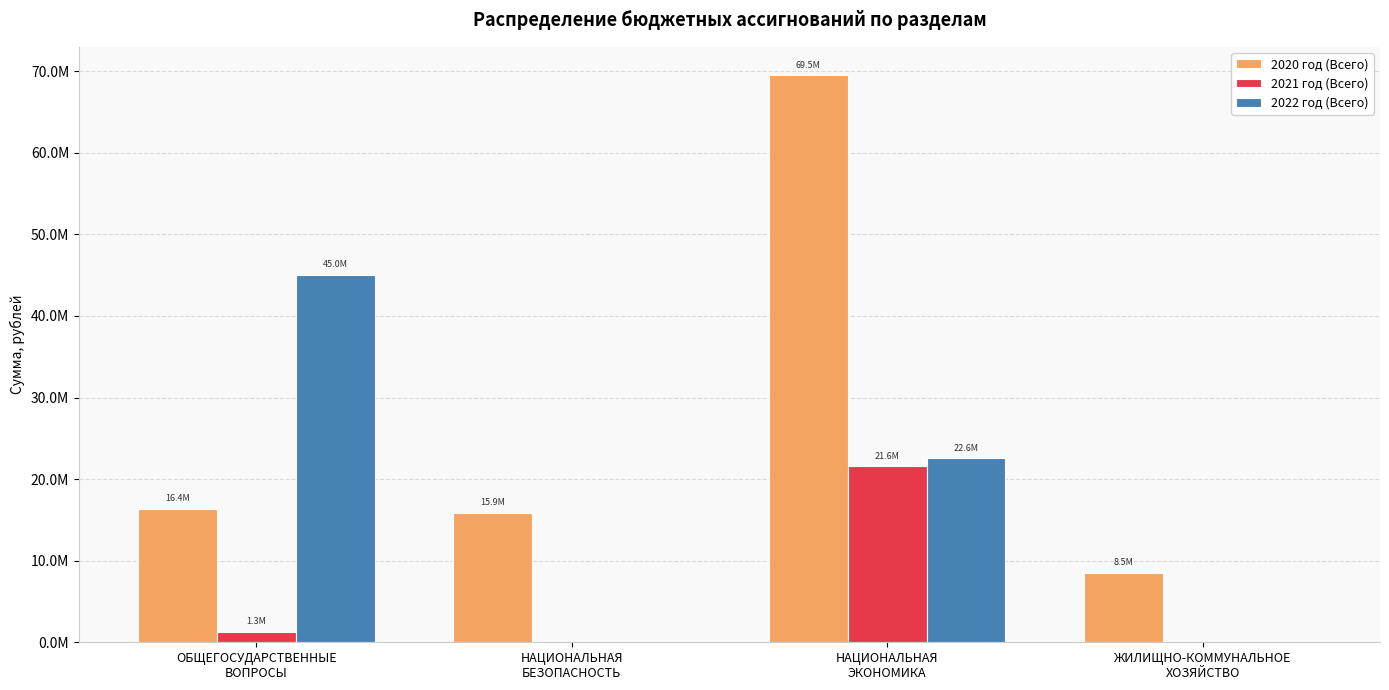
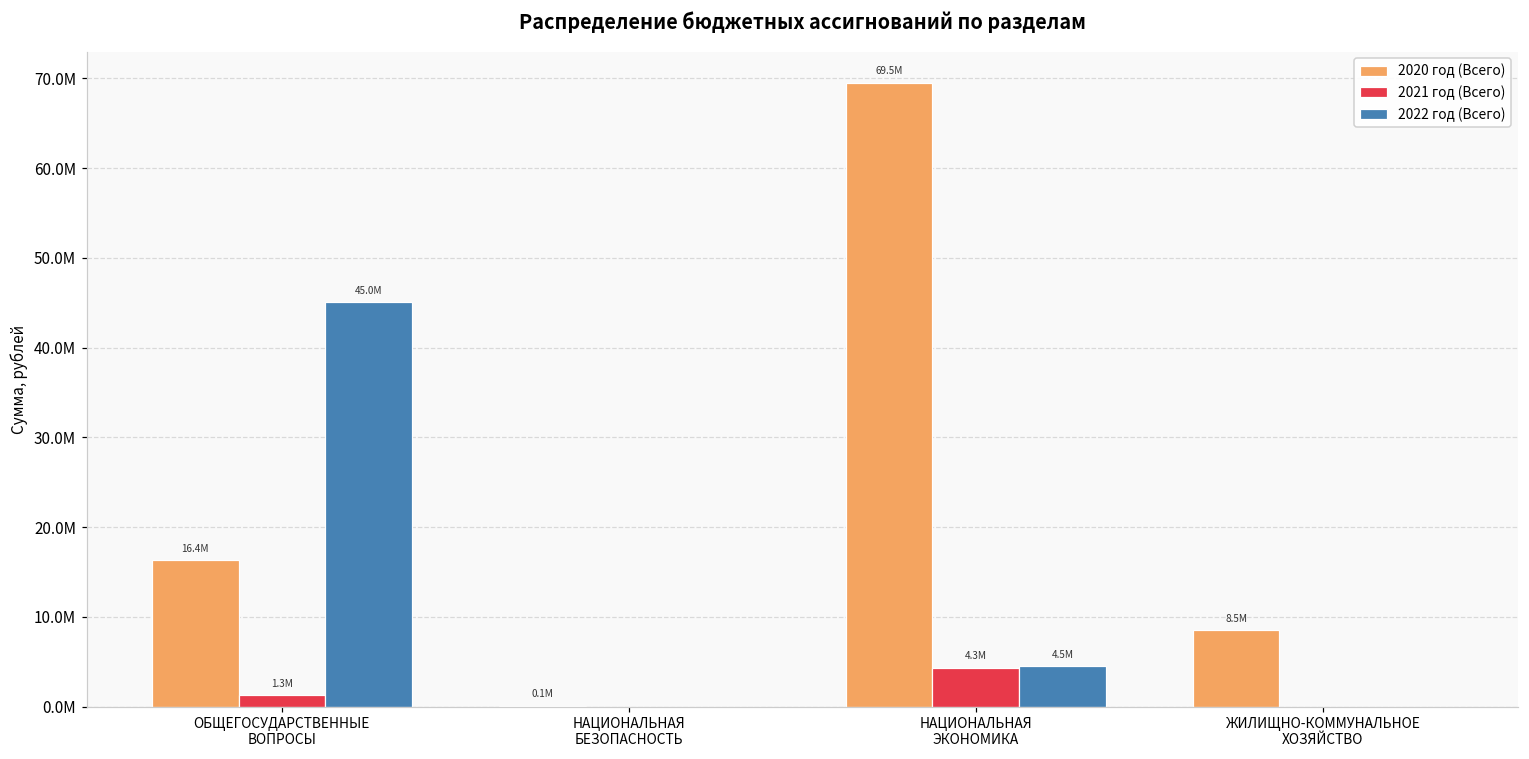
2020 год (Всего), НАЦИОНАЛЬНАЯ БЕЗОПАСНОСТЬ: 15.9M -> 0.1M
2021 год (Всего), НАЦИОНАЛЬНАЯ ЭКОНОМИКА: 21.6M -> 4.3M
2022 год (Всего), НАЦИОНАЛЬНАЯ ЭКОНОМИКА: 22.6M -> 4.5M
